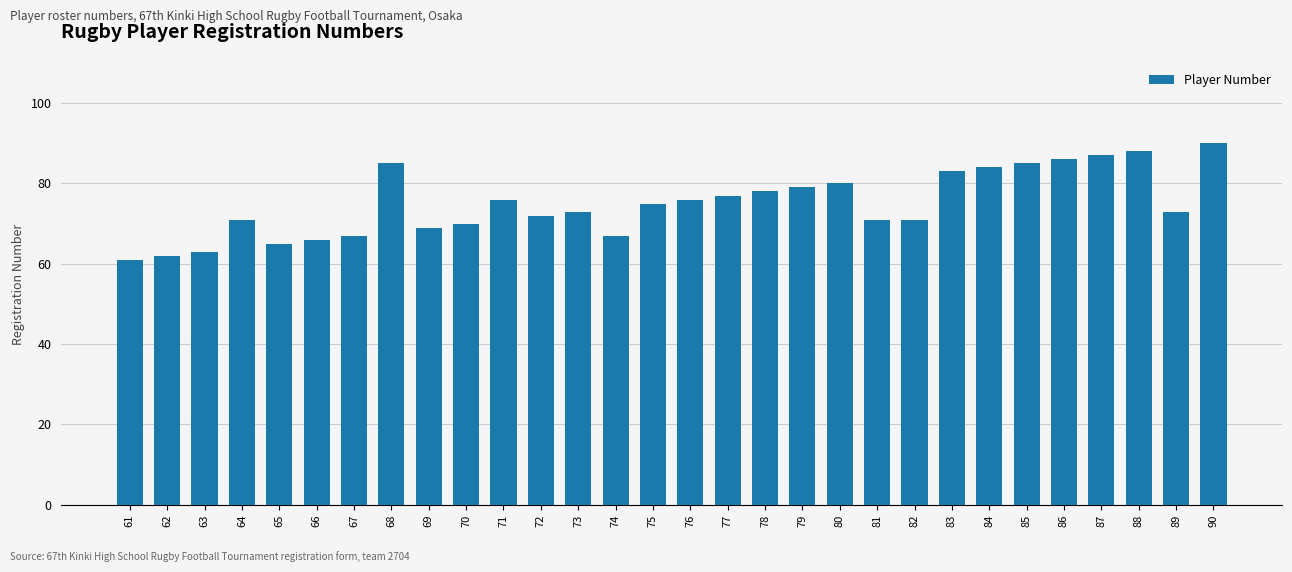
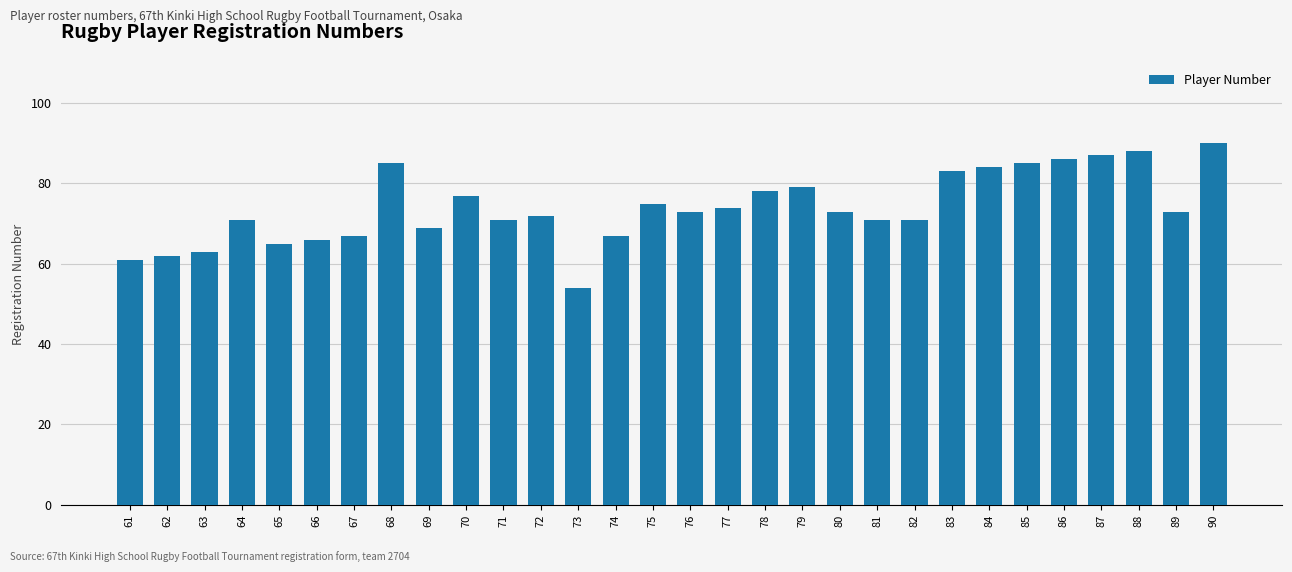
70: 70 -> 77
71: 76 -> 71
73: 73 -> 54
76: 76 -> 73
77: 77 -> 74
80: 80 -> 73
